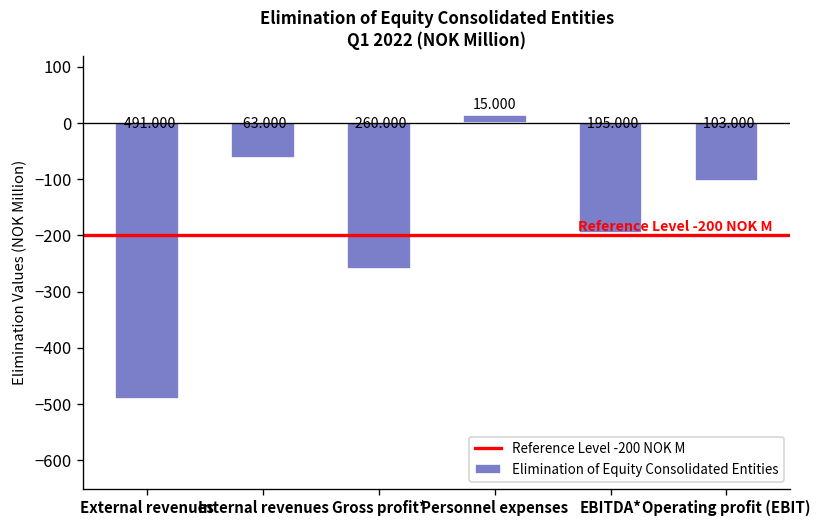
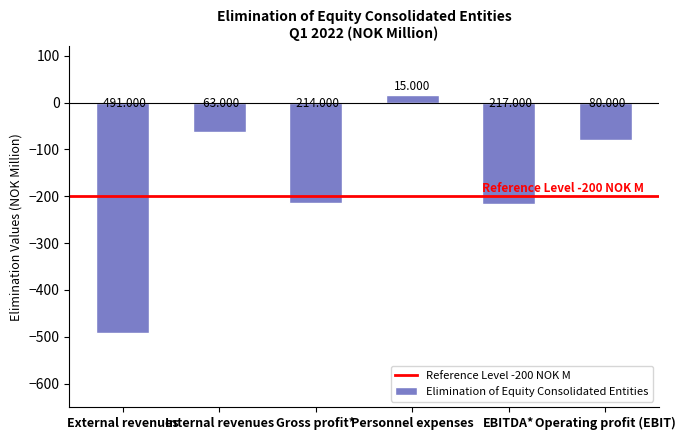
Gross profit*: -260.000 -> -214.000
EBITDA*: -195.000 -> -217.000
Operating profit (EBIT): -103.000 -> -80.000
